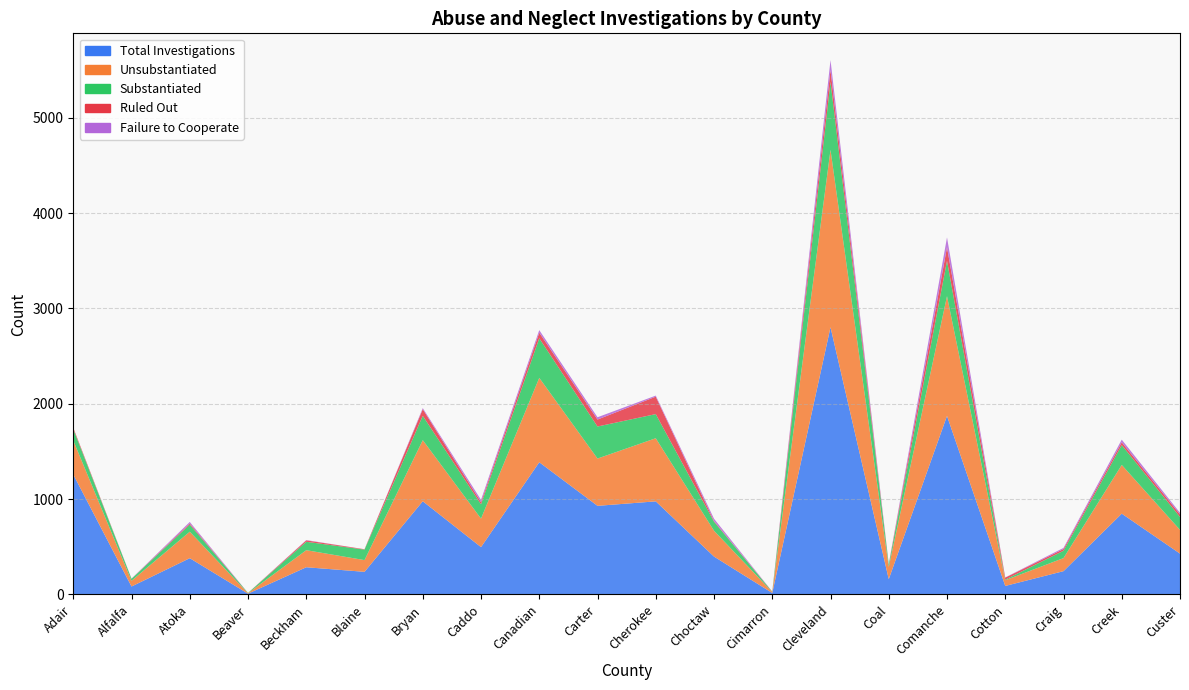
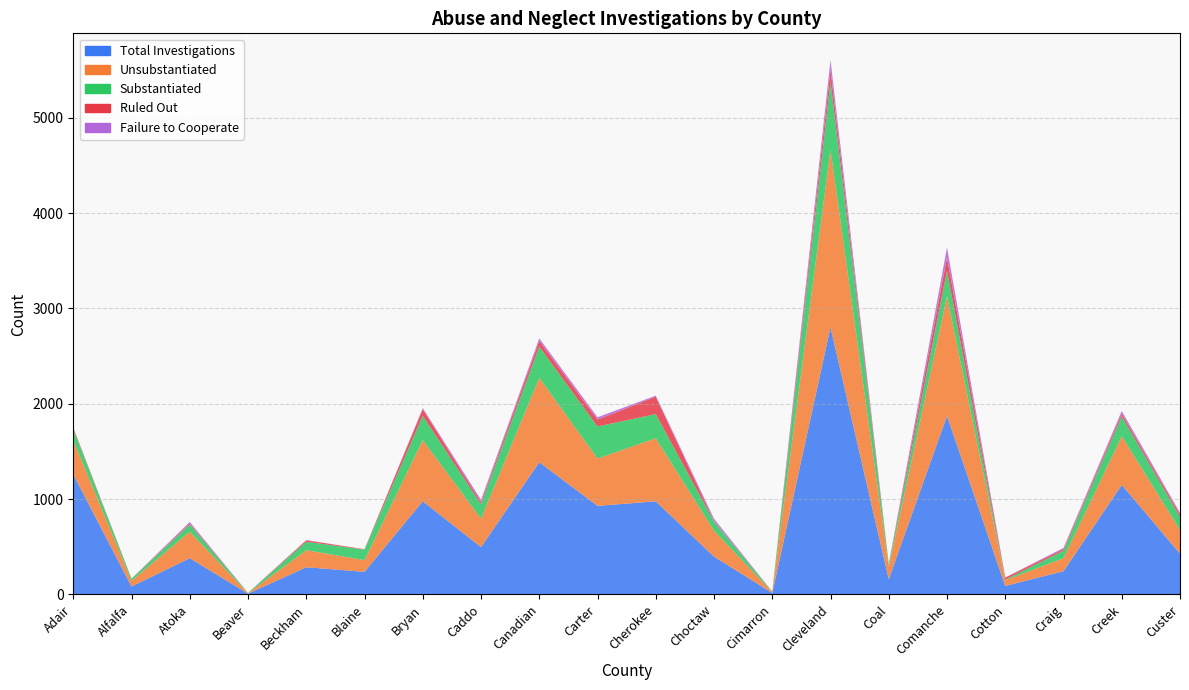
Substantiated, Canadian: 400 -> 300
Substantiated, Comanche: 400 -> 300
Total Investigations, Creek: 800 -> 1100
